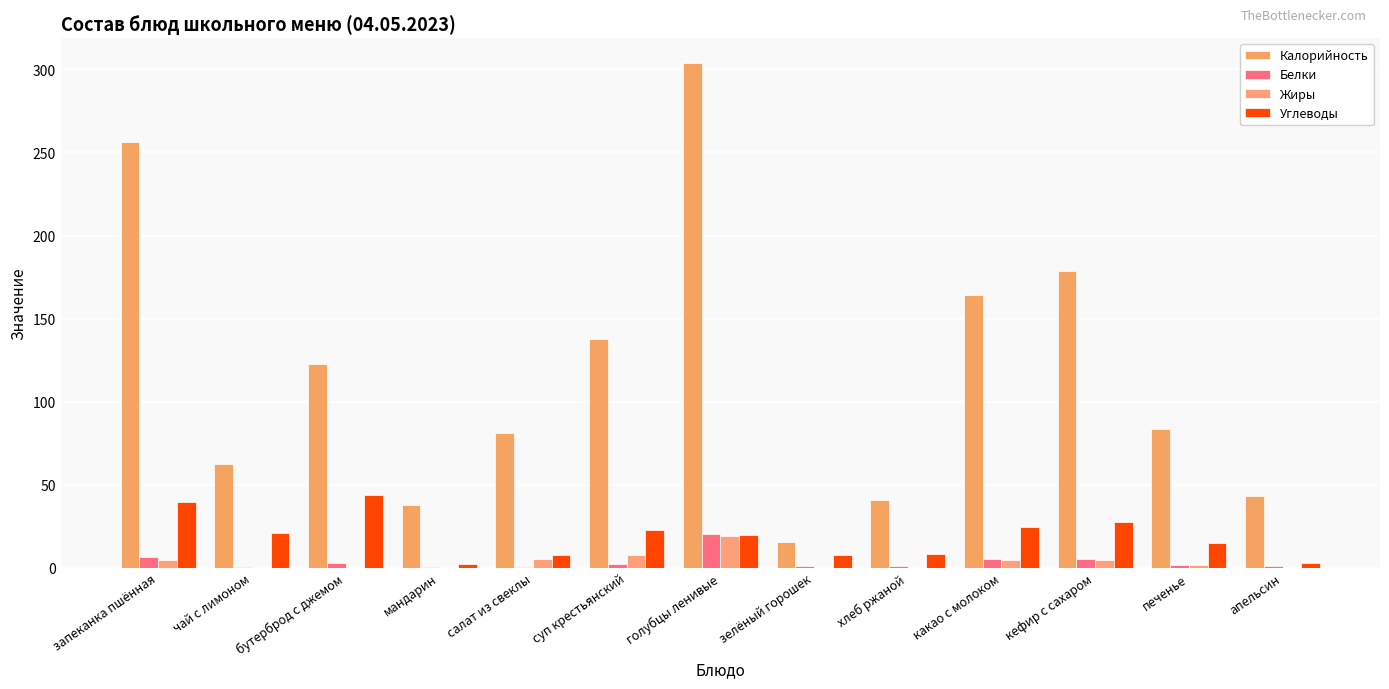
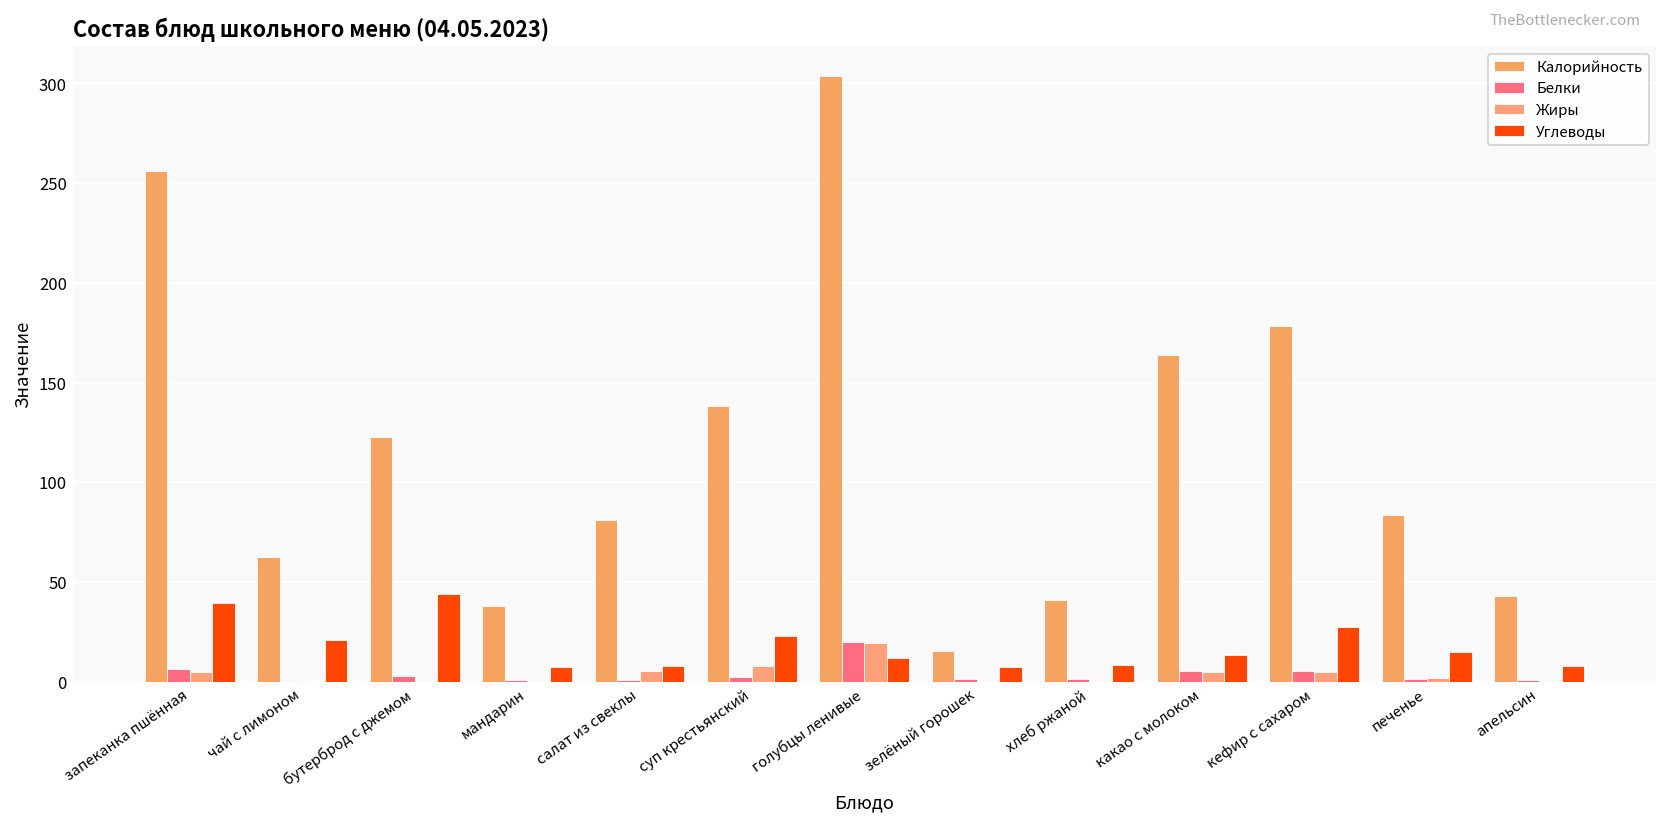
Углеводы, мандарин: 3 -> 8
Углеводы, голубцы ленивые: 20 -> 12
Углеводы, какао с молоком: 25 -> 14
Углеводы, апельсин: 3 -> 8
